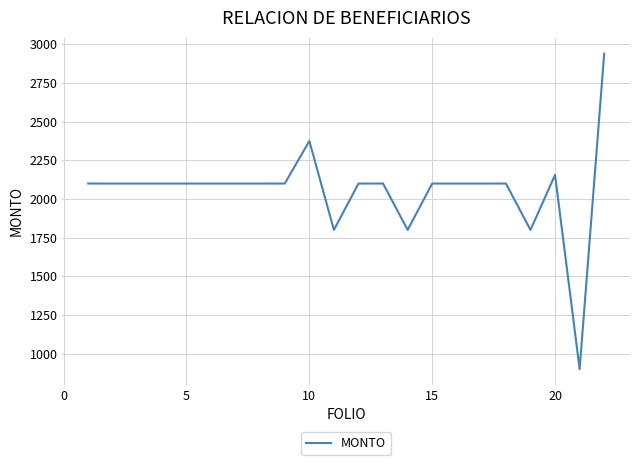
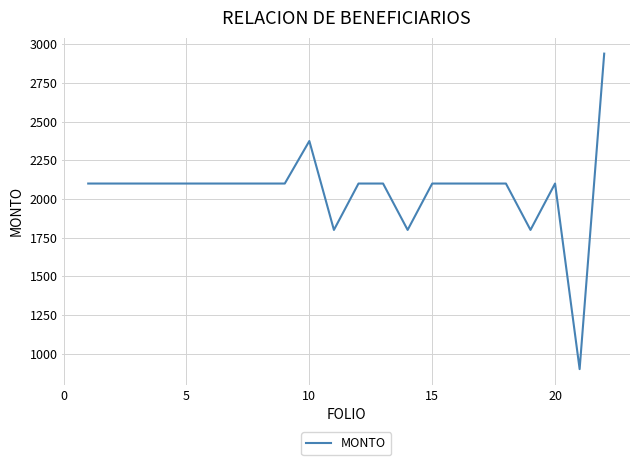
20: 2160 -> 2100
